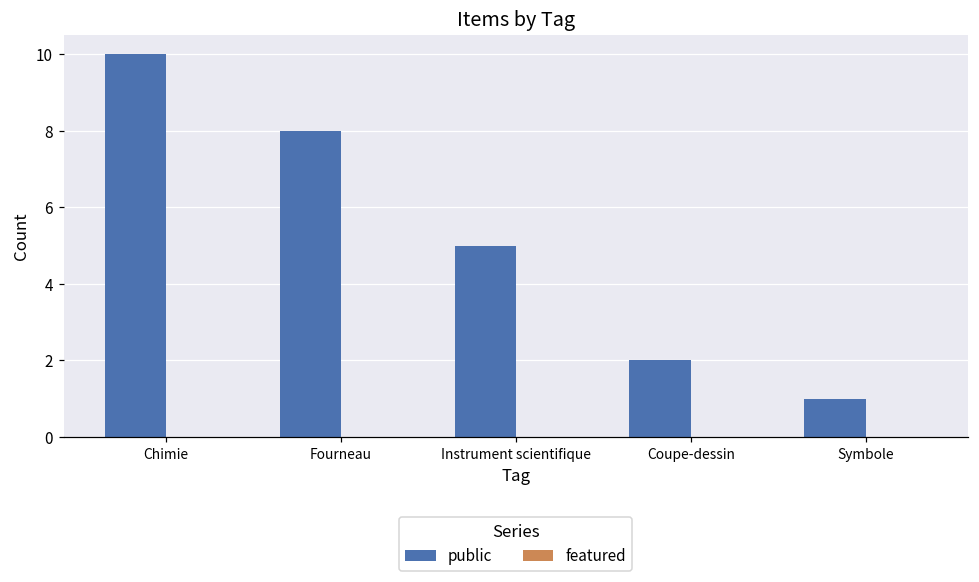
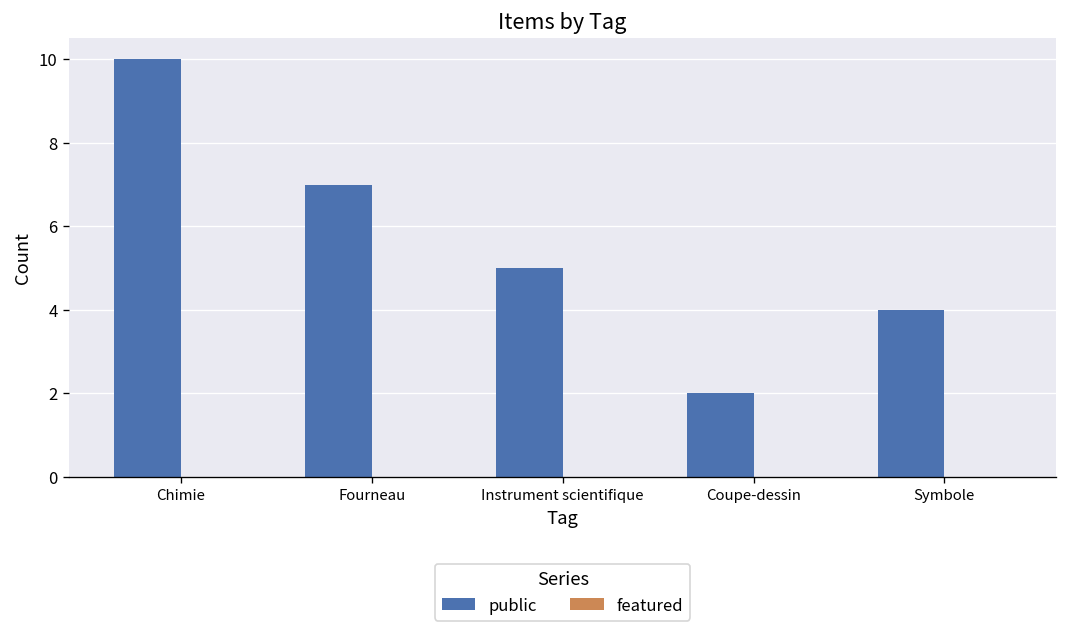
public, Fourneau: 8 -> 7
public, Symbole: 1 -> 4
